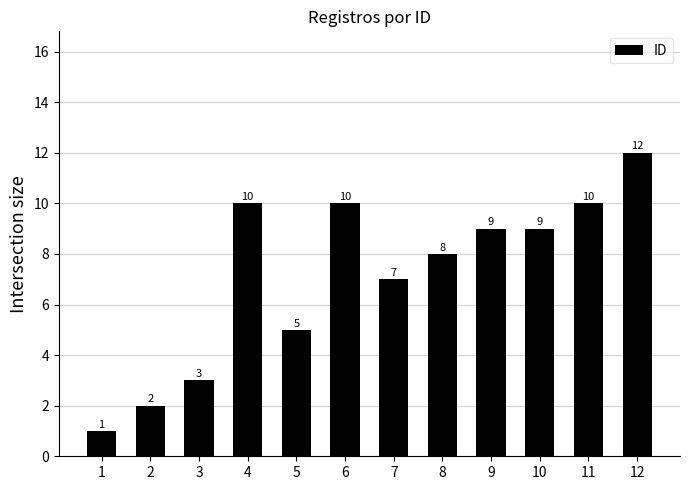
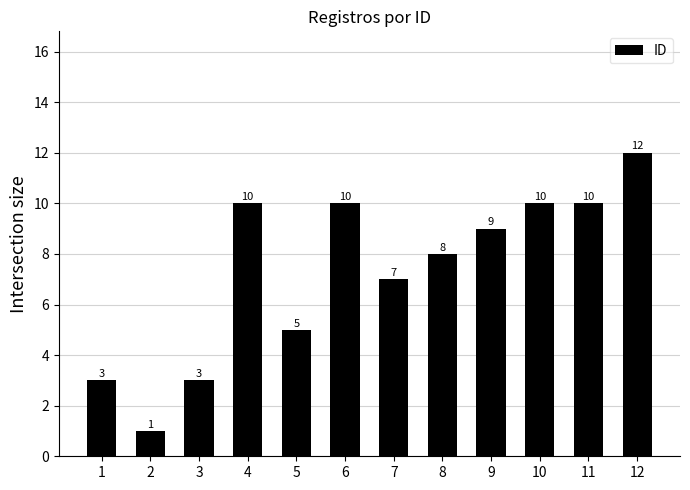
1: 1 -> 3
2: 2 -> 1
10: 9 -> 10
